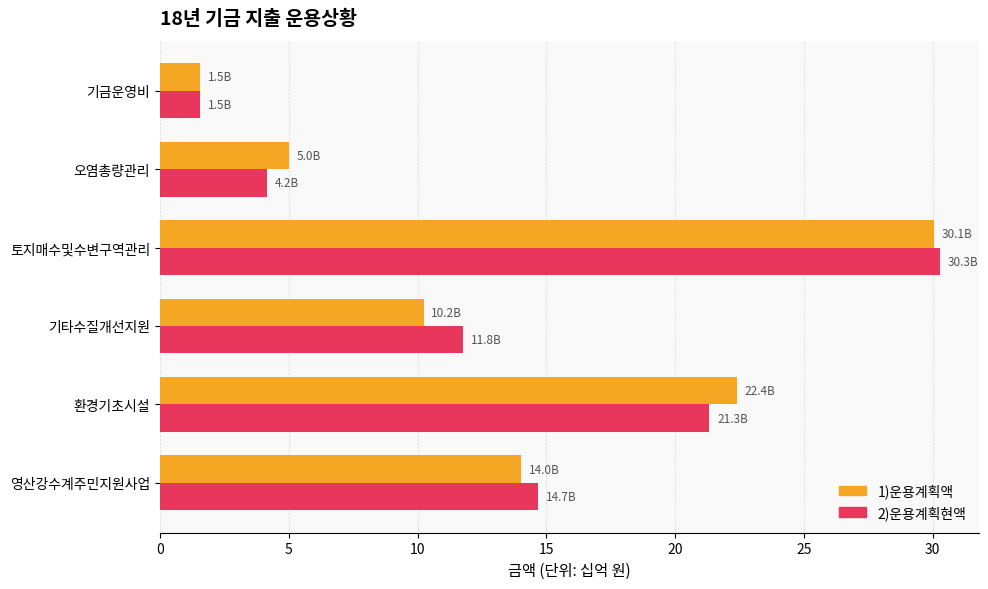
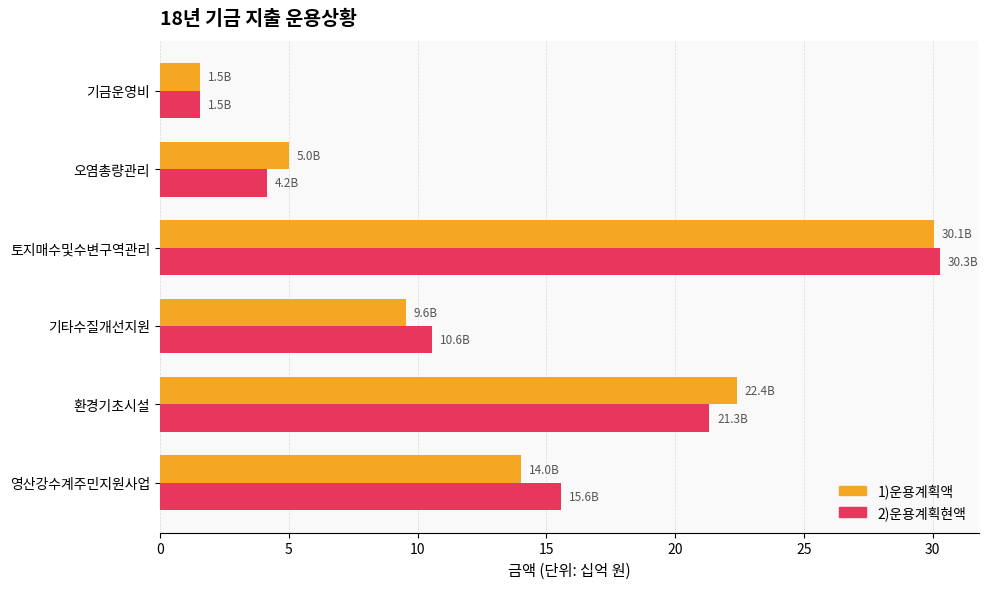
1)운용계획액, 기타수질개선지원: 10.2B -> 9.6B
2)운용계획현액, 기타수질개선지원: 11.8B -> 10.6B
2)운용계획현액, 영산강수계주민지원사업: 14.7B -> 15.6B
